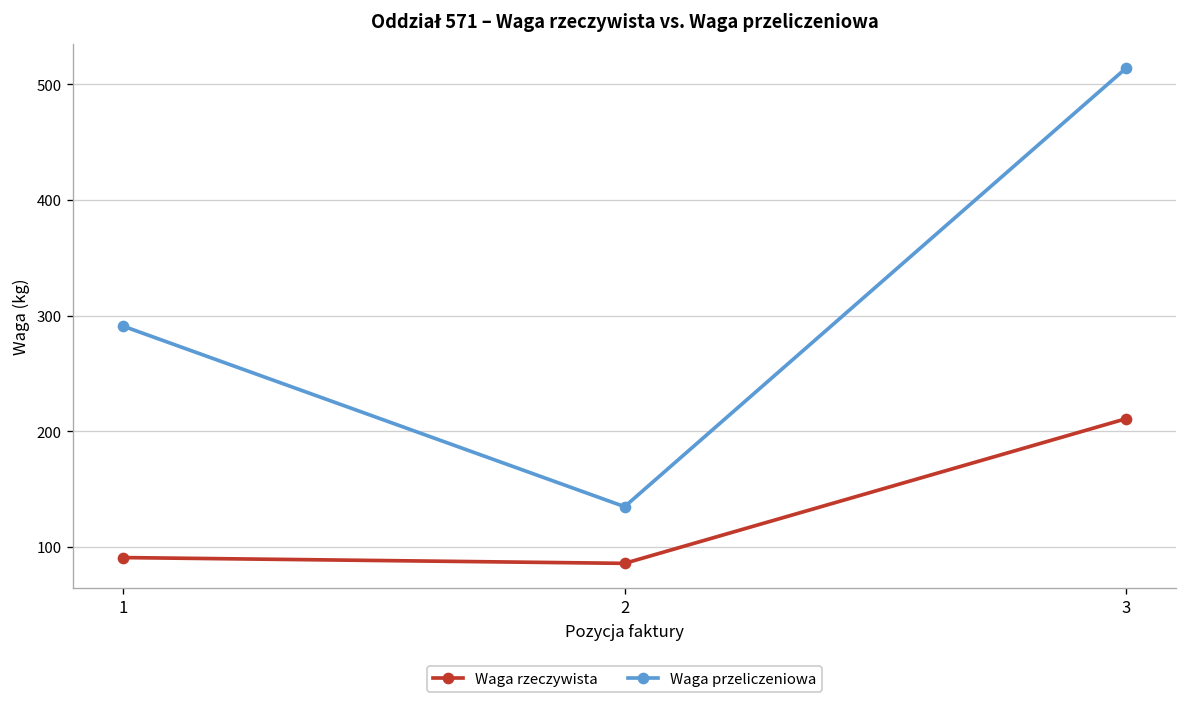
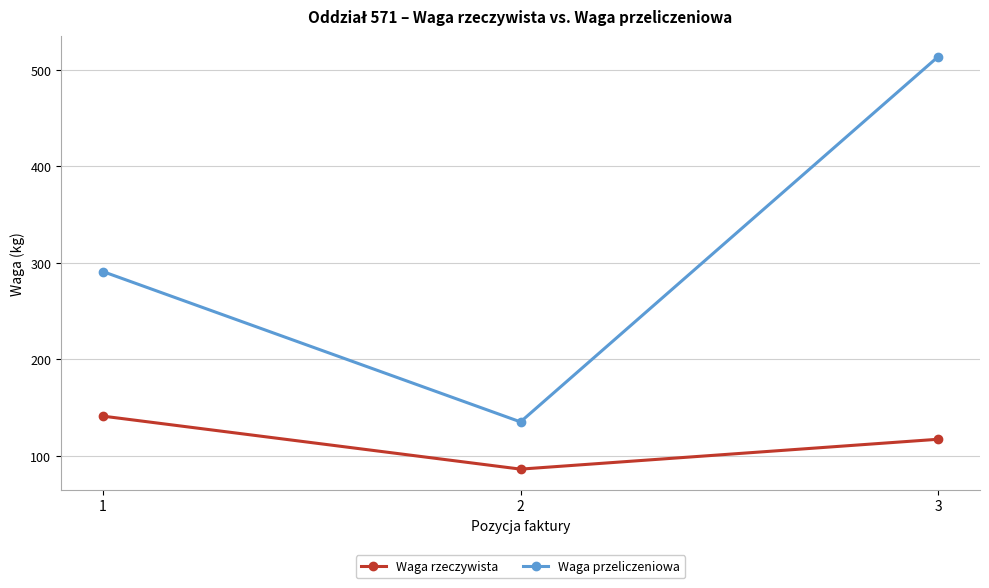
Waga rzeczywista, 1: 90 -> 140
Waga rzeczywista, 3: 210 -> 120
